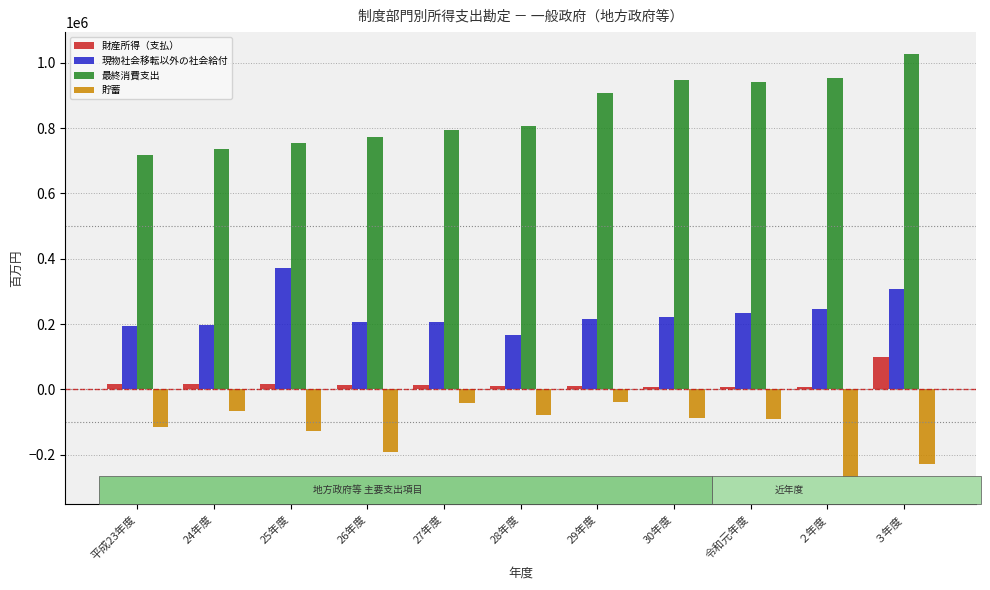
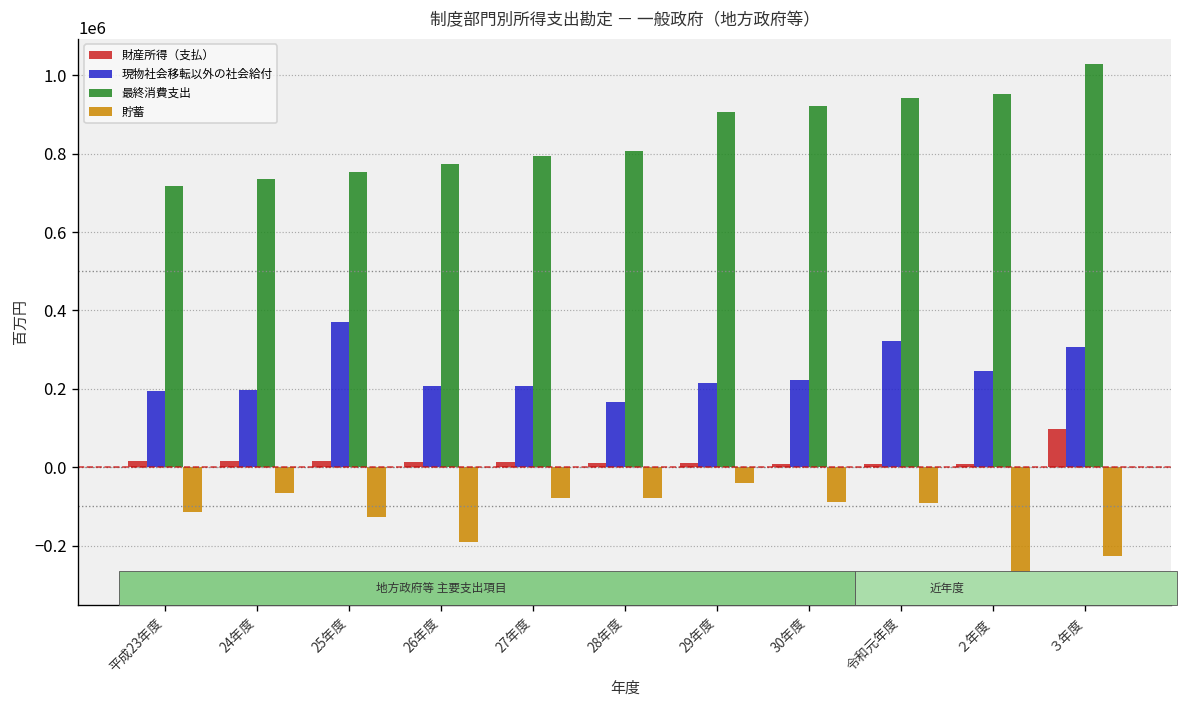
貯蓄, 27年度: -40000 -> -80000
最終消費支出, 30年度: 950000 -> 920000
現物社会移転以外の社会給付, 令和元年度: 230000 -> 320000
